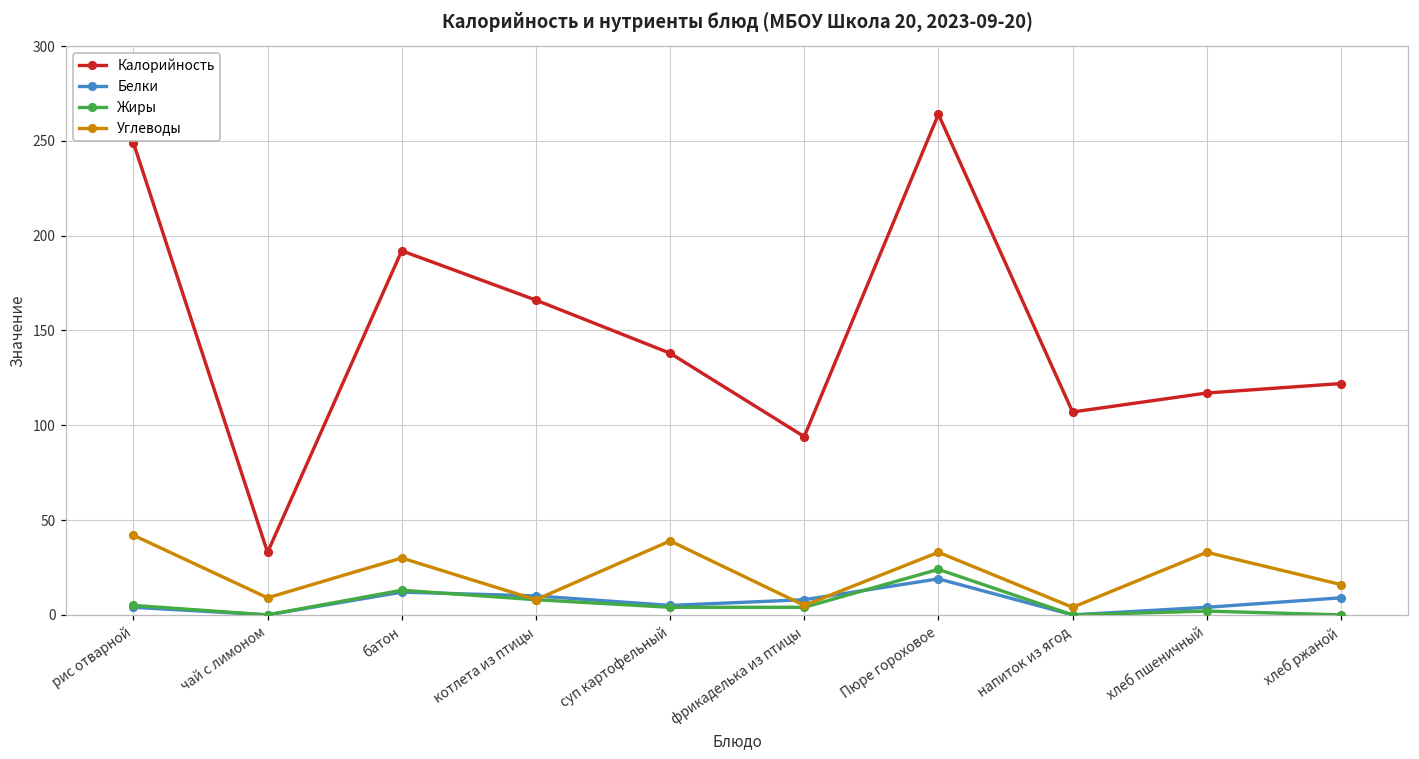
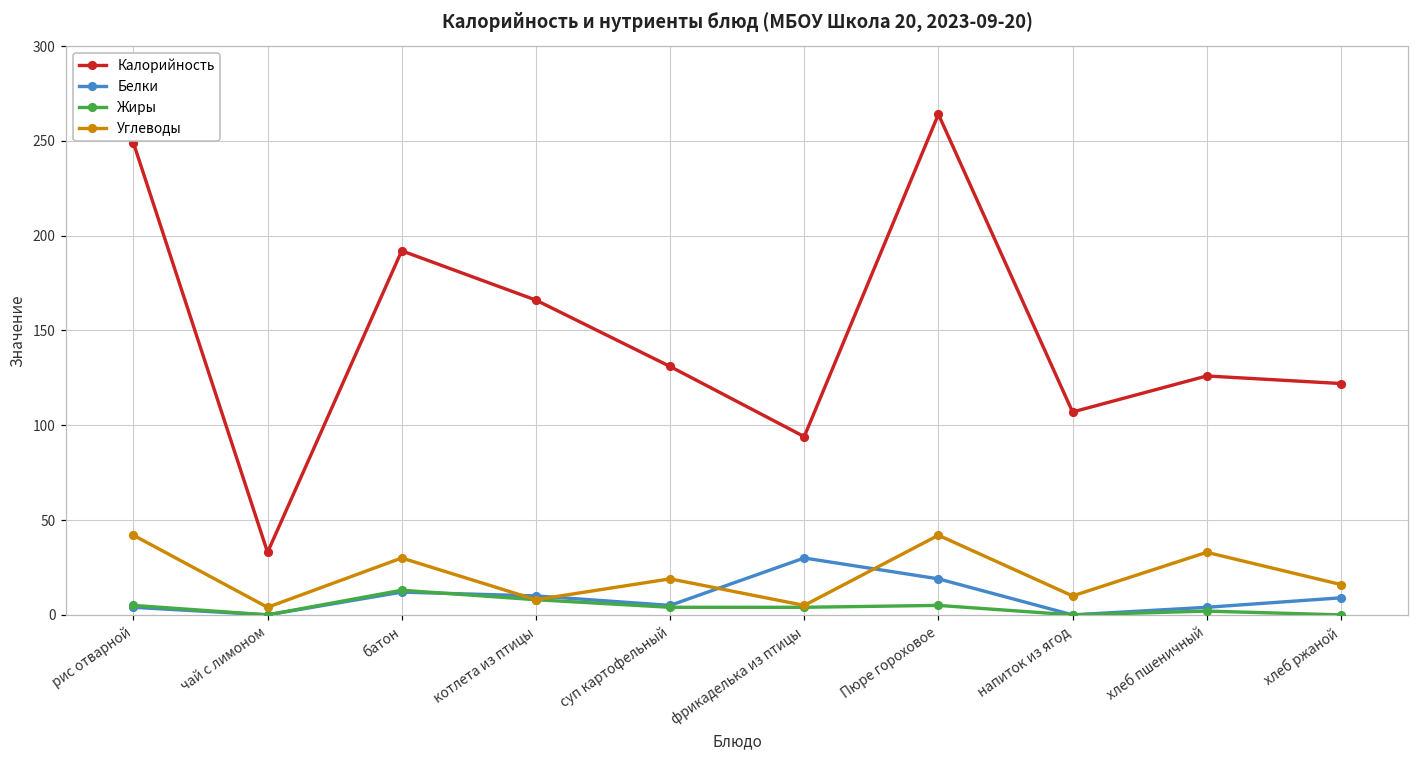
Углеводы, чай с лимоном: 9 -> 4
Калорийность, суп картофельный: 138 -> 131
Углеводы, суп картофельный: 39 -> 19
Белки, фрикаделька из птицы: 8 -> 30
Жиры, Пюре гороховое: 24 -> 5
Углеводы, Пюре гороховое: 33 -> 42
Углеводы, напиток из ягод: 4 -> 10
Калорийность, хлеб пшеничный: 117 -> 126
